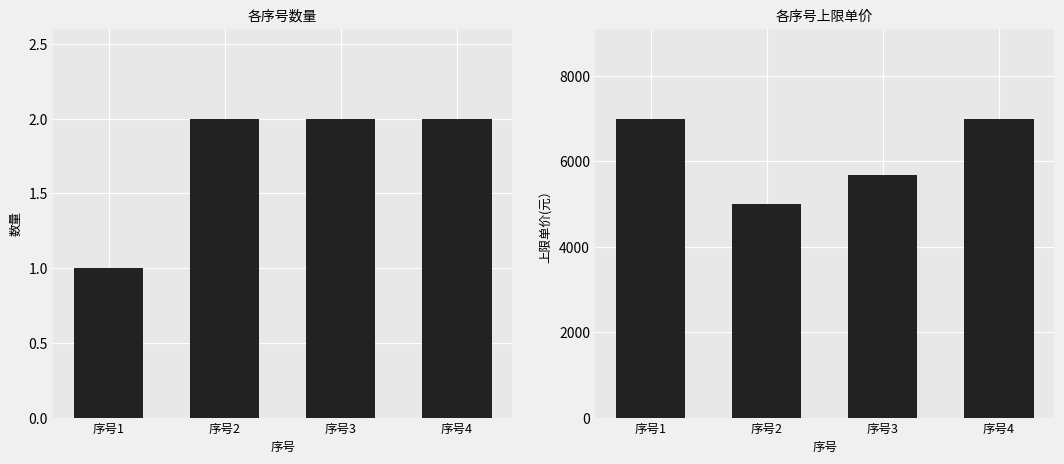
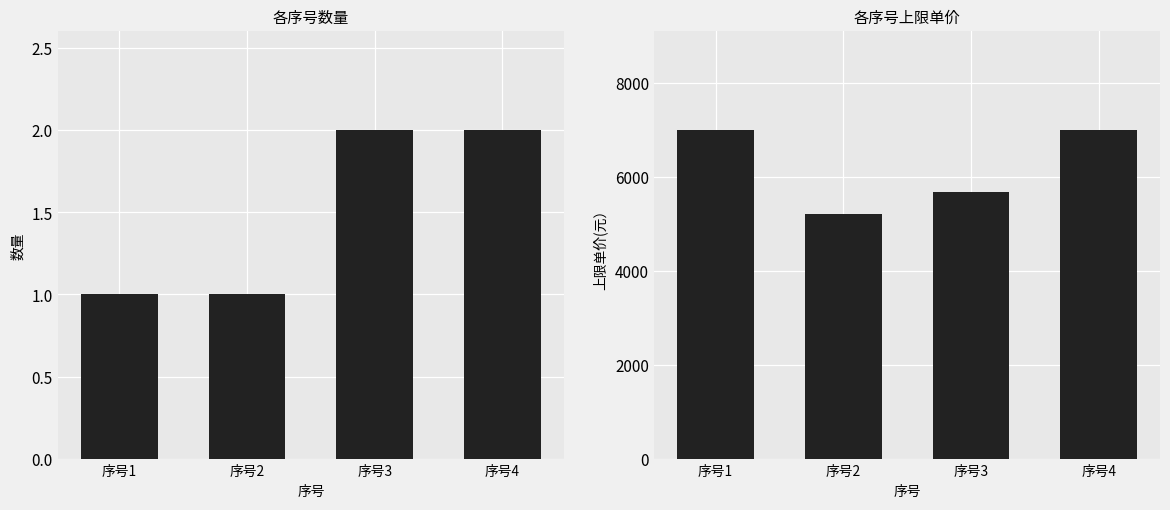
各序号数量, 序号2: 2 -> 1
各序号上限单价, 序号2: 5000 -> 5200
